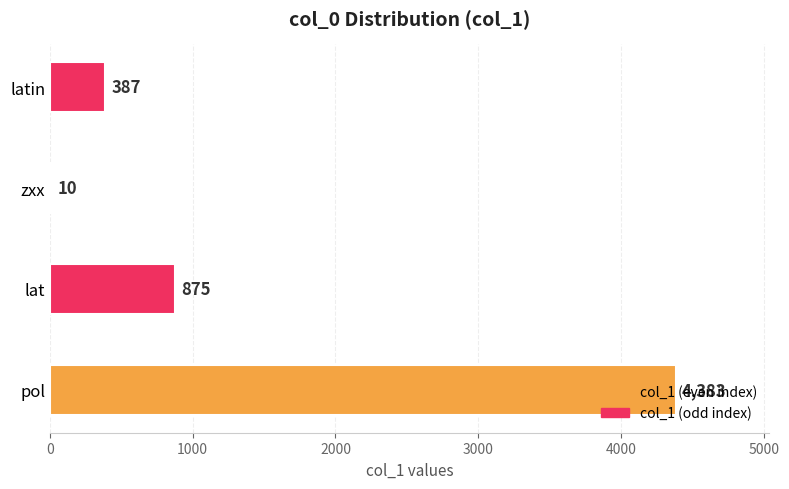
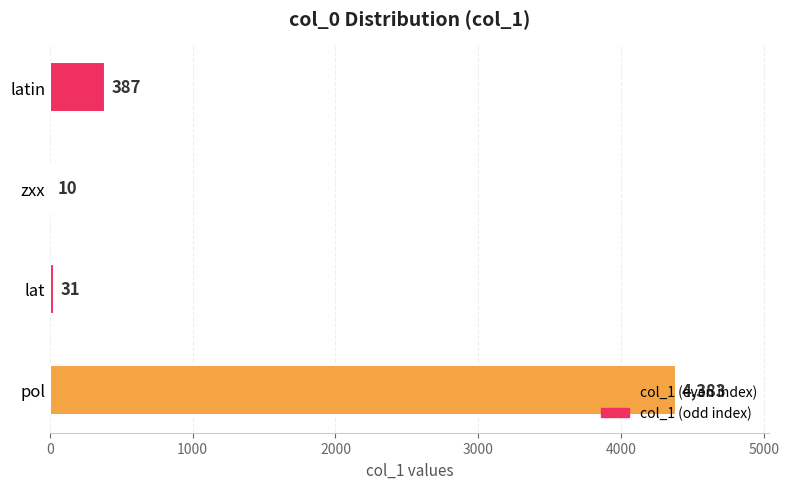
lat: 875 -> 31
